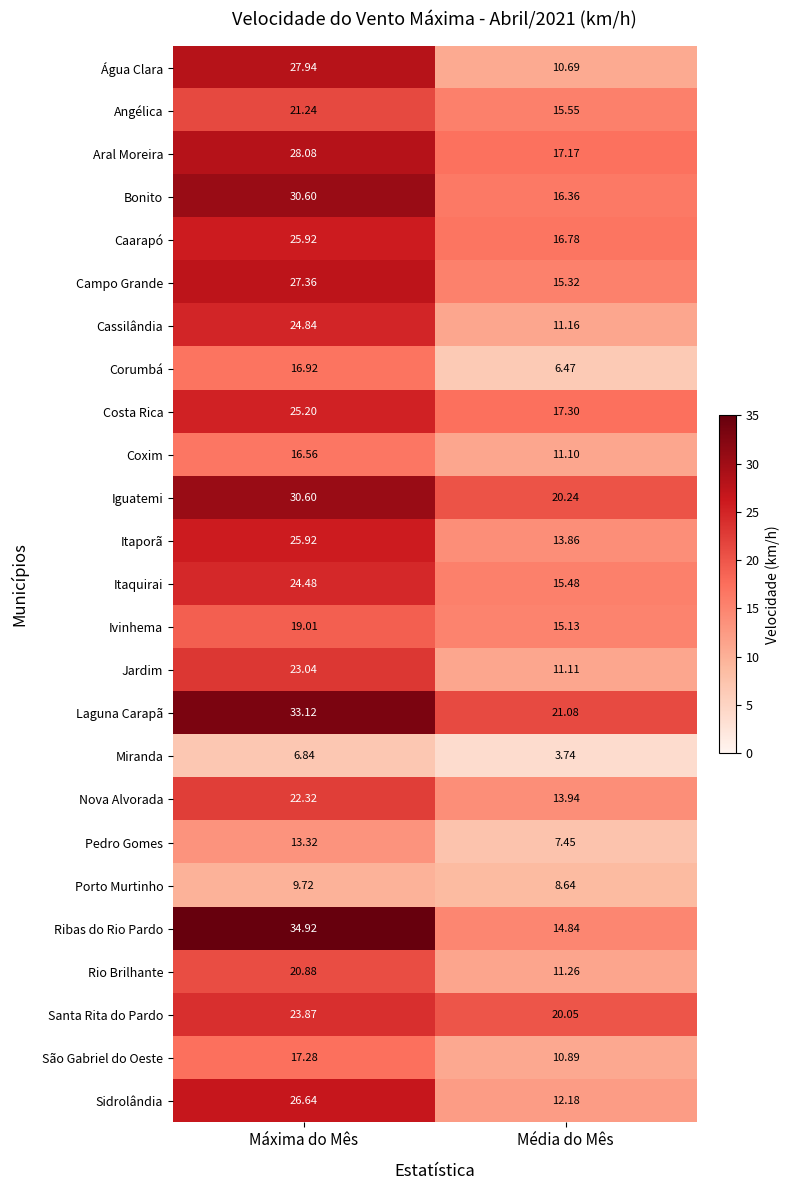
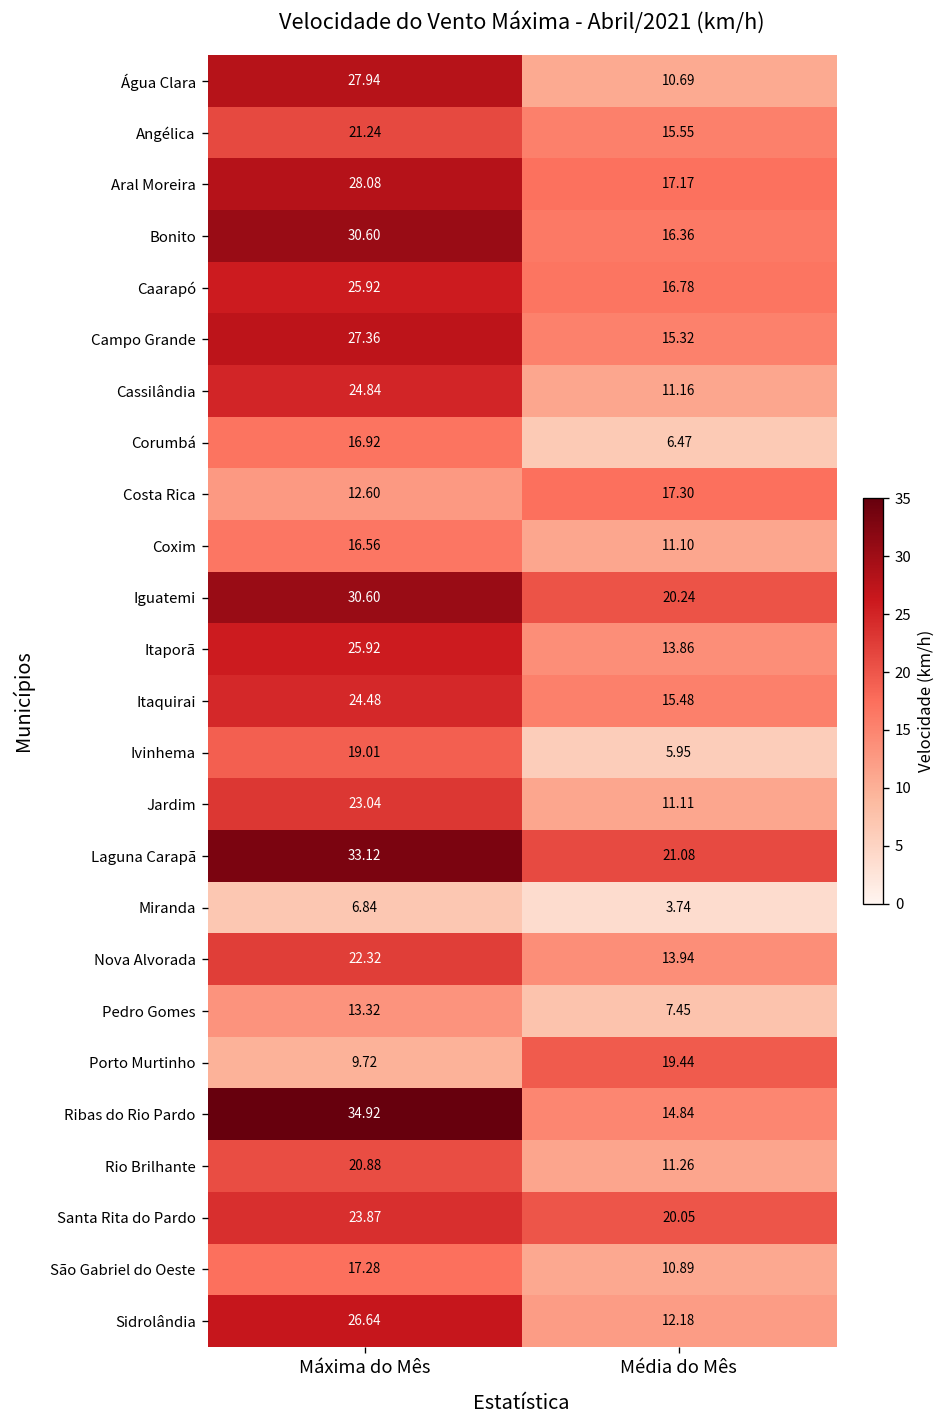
Costa Rica, Máxima do Mês: 25.20 -> 12.60
Ivinhema, Média do Mês: 15.13 -> 5.95
Porto Murtinho, Média do Mês: 8.64 -> 19.44
